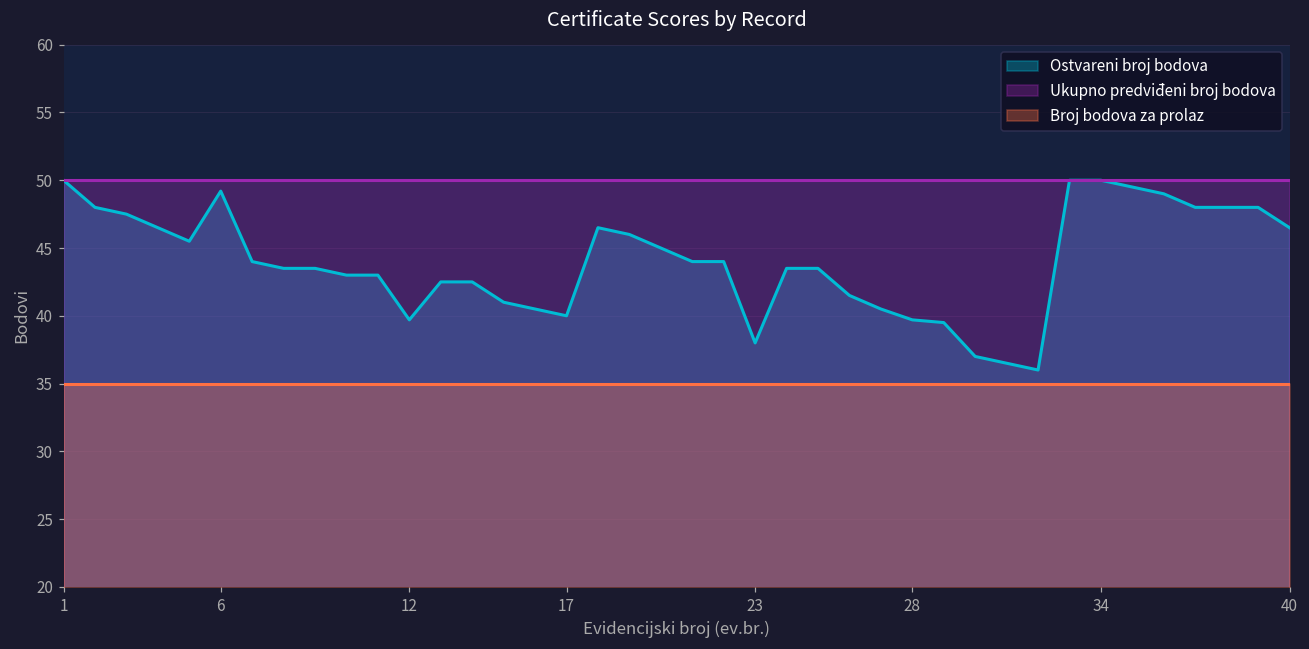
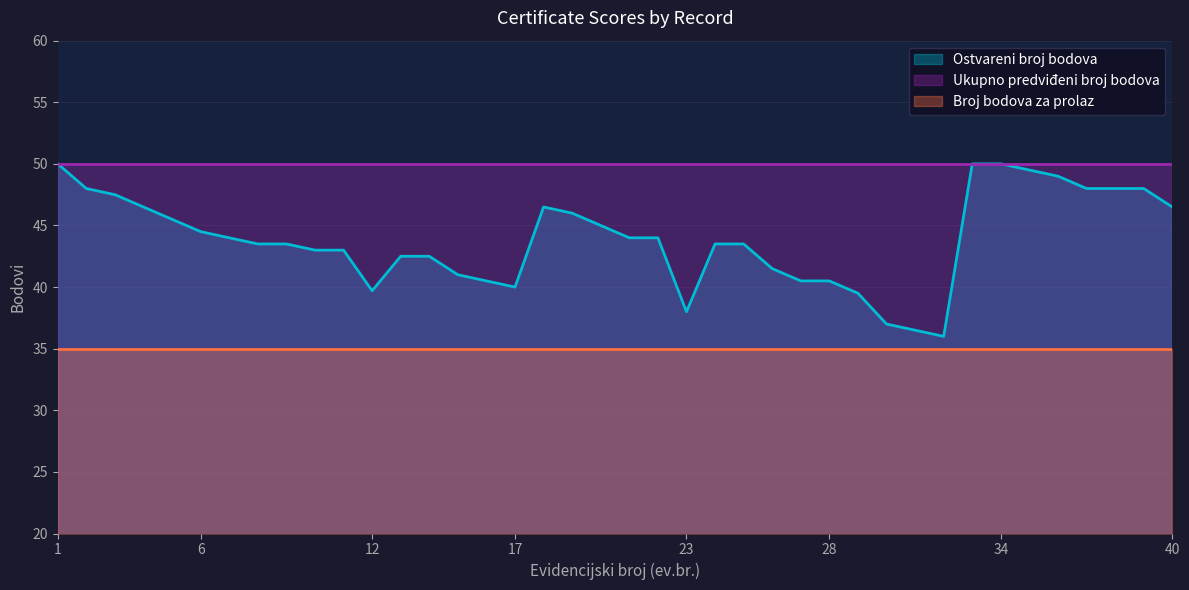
Ostvareni broj bodova, 6: 49.2 -> 44.5
Ostvareni broj bodova, 28: 39.7 -> 40.5
